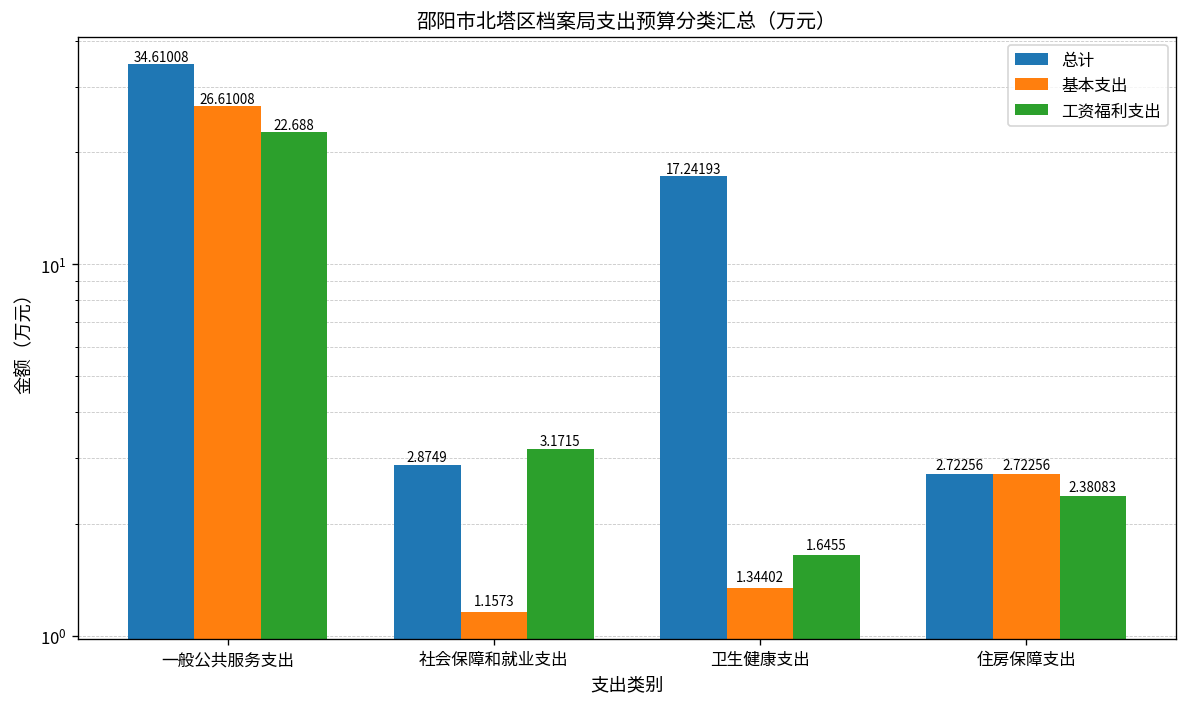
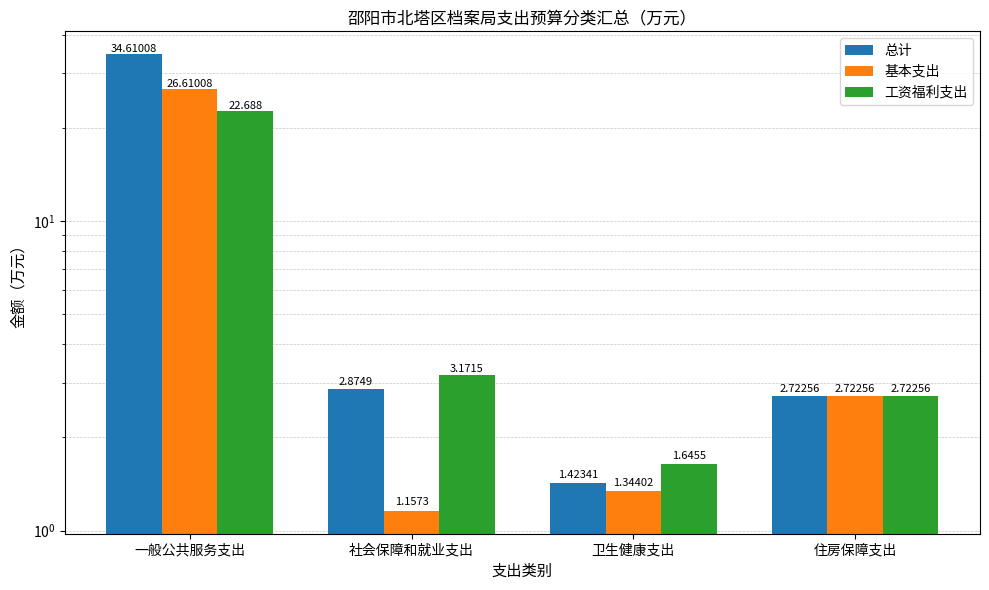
总计, 卫生健康支出: 17.24193 -> 1.42341
工资福利支出, 住房保障支出: 2.38083 -> 2.72256
